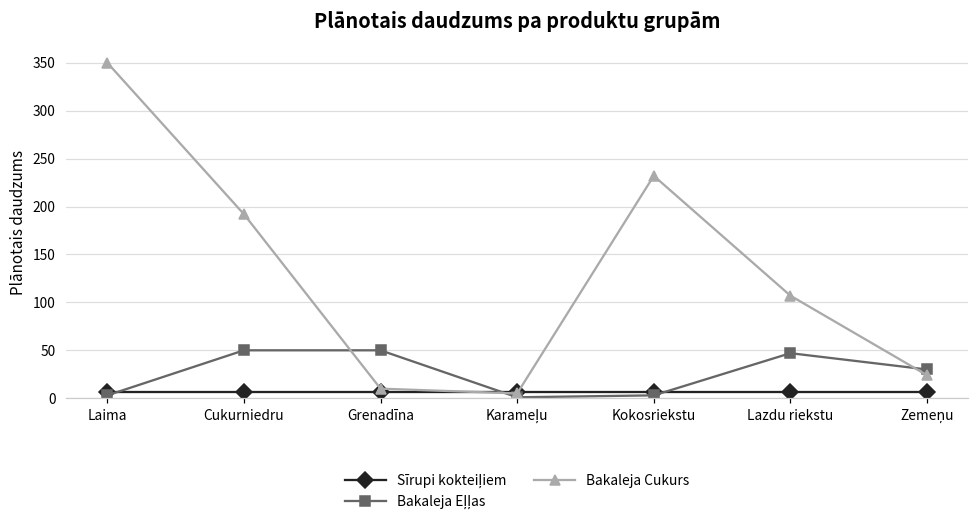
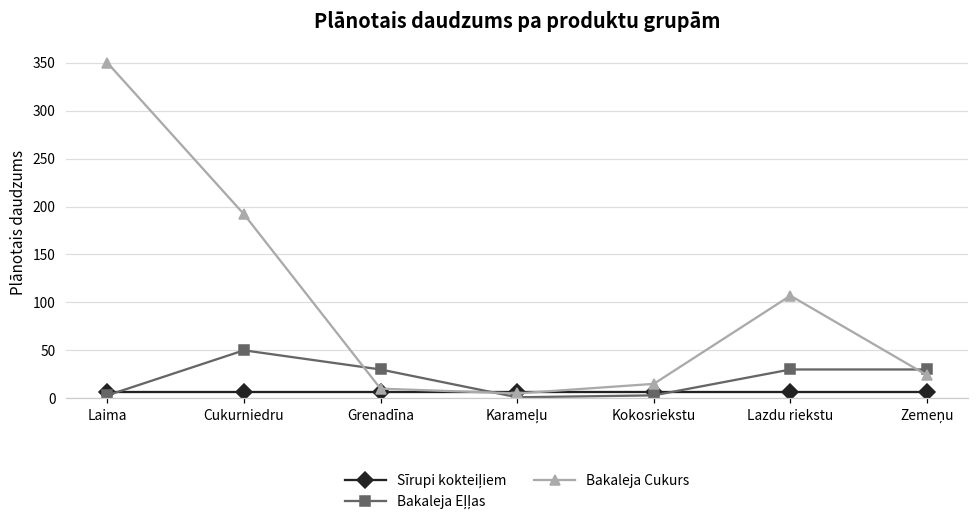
Bakaleja Eļļas, Grenadīna: 50 -> 30
Bakaleja Cukurs, Kokosriekstu: 230 -> 20
Bakaleja Eļļas, Lazdu riekstu: 50 -> 30
